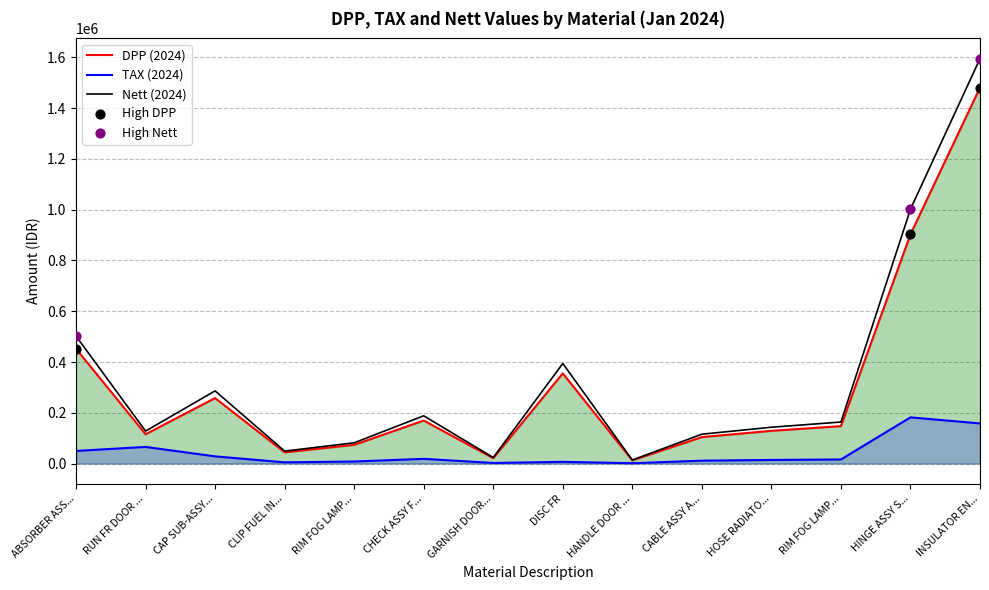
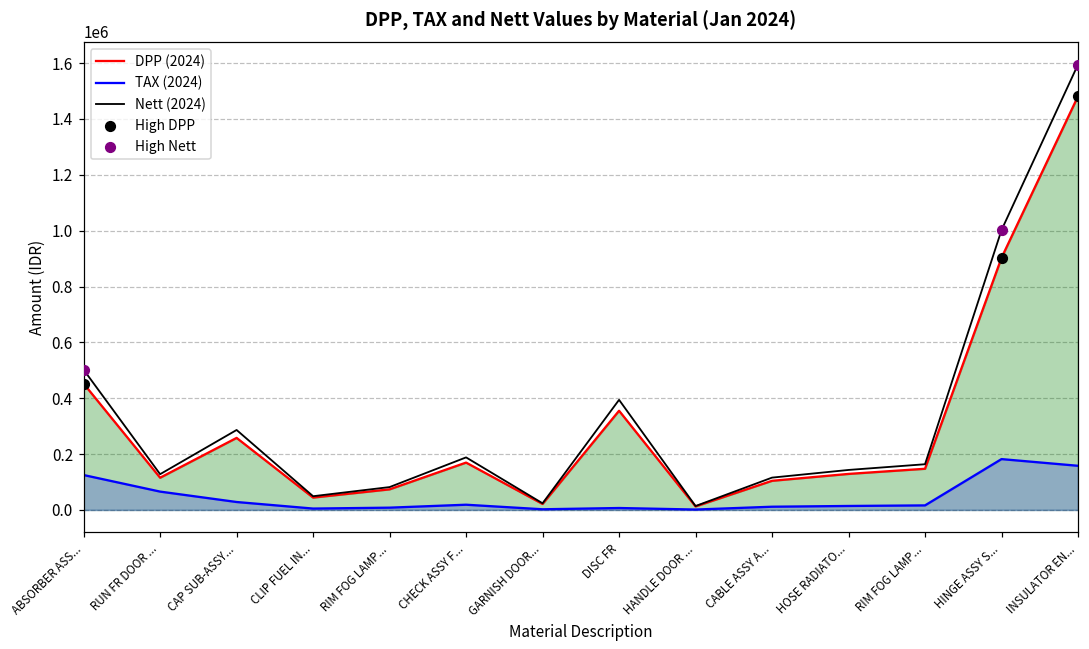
TAX (2024), ABSORBER ASS...: 50000 -> 120000
